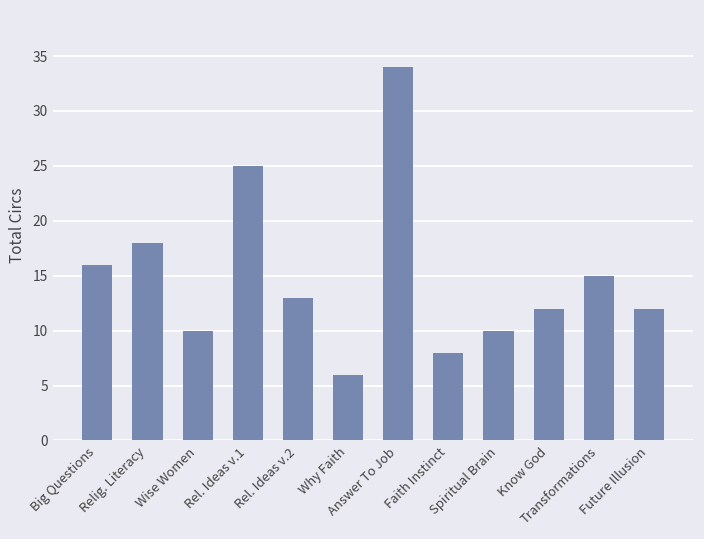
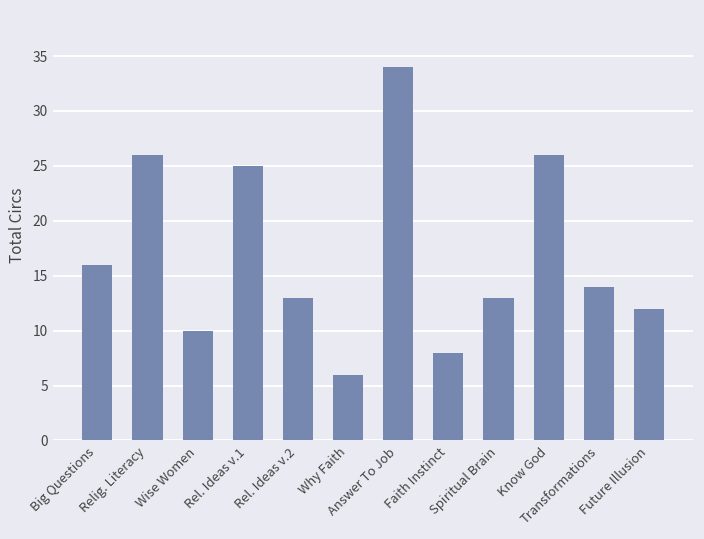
Relig. Literacy: 18 -> 26
Spiritual Brain: 10 -> 13
Know God: 12 -> 26
Transformations: 15 -> 14
